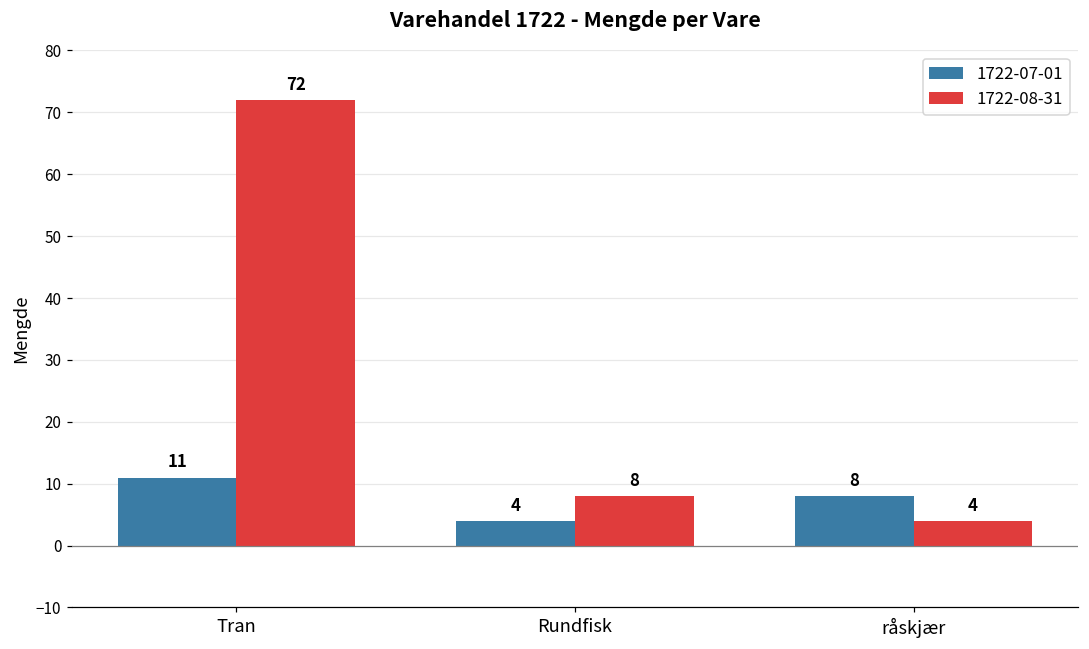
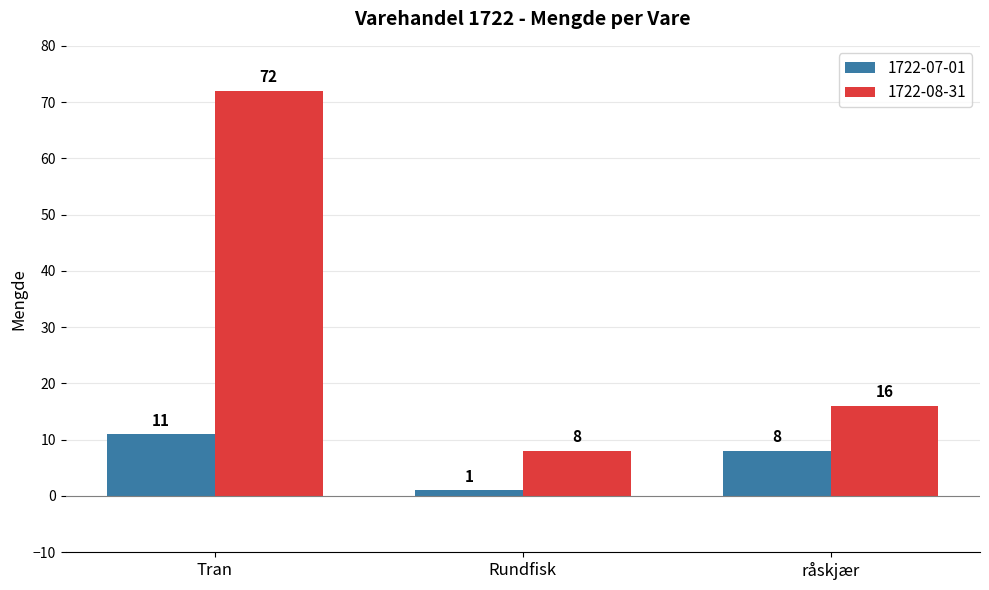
1722-07-01, Rundfisk: 4 -> 1
1722-08-31, råskjær: 4 -> 16
